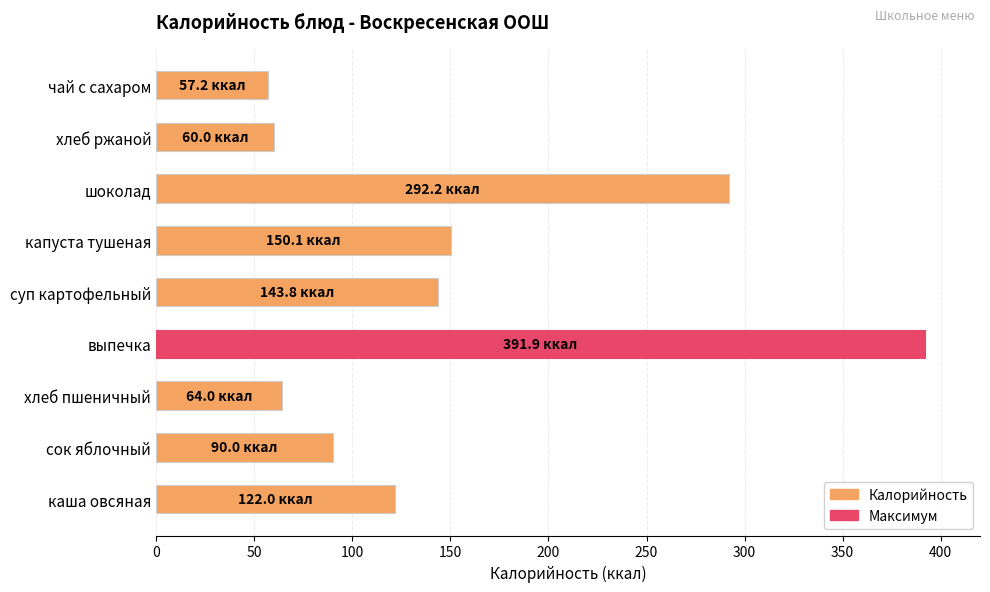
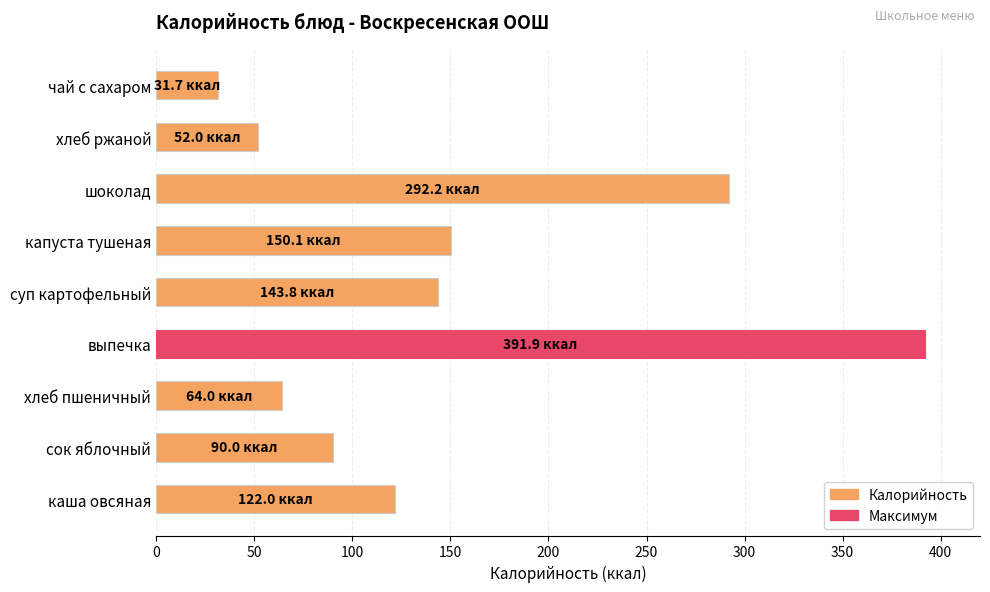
чай с сахаром: 57.2 -> 31.7
хлеб ржаной: 60.0 -> 52.0
